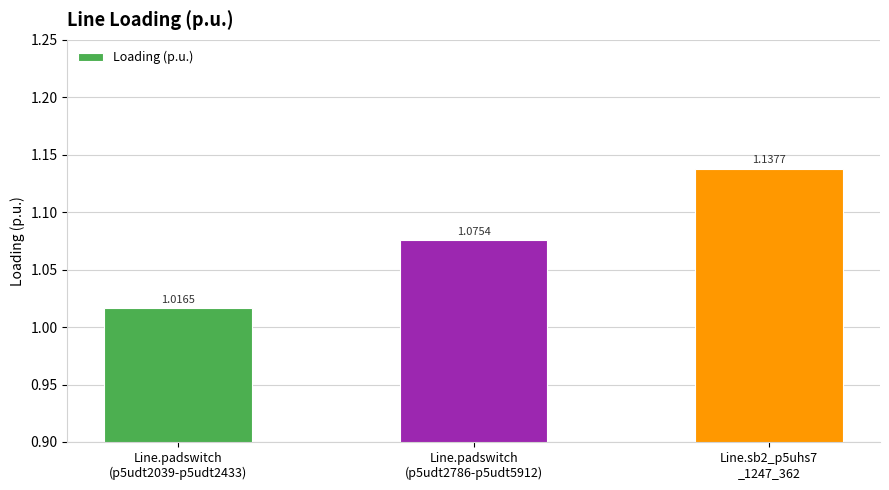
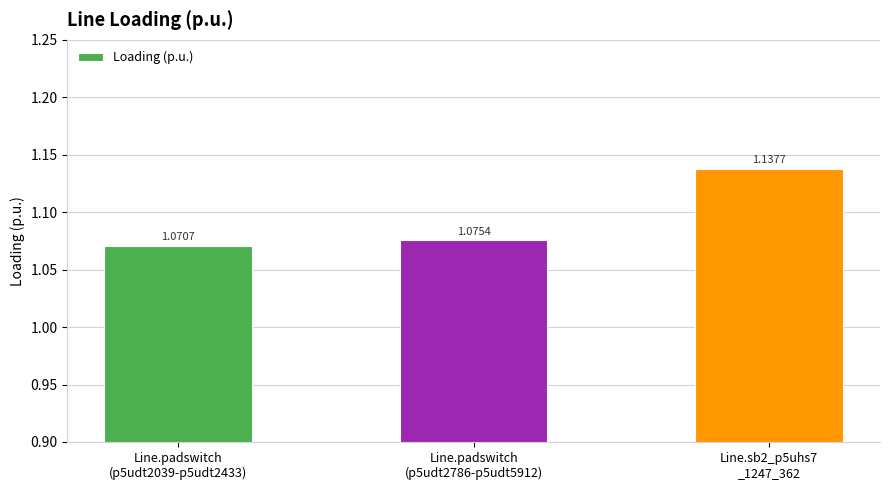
Line.padswitch (p5udt2039-p5udt2433): 1.0165 -> 1.0707
